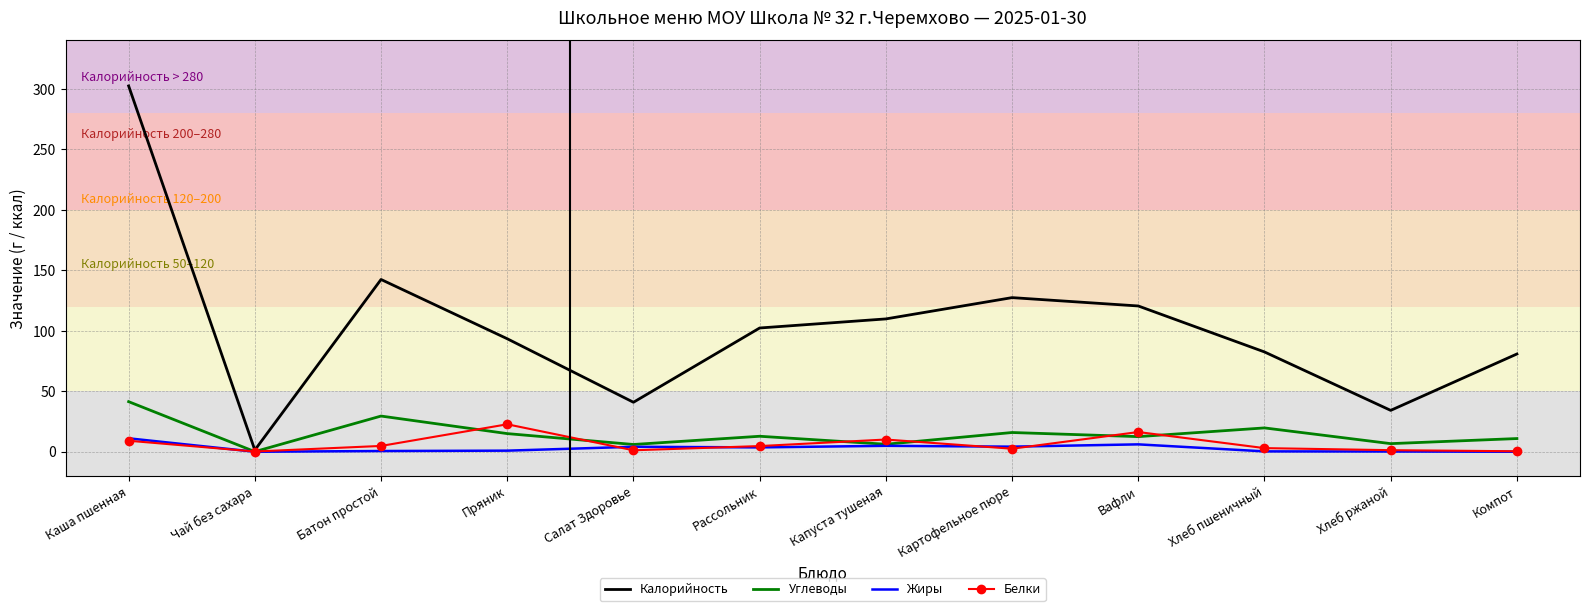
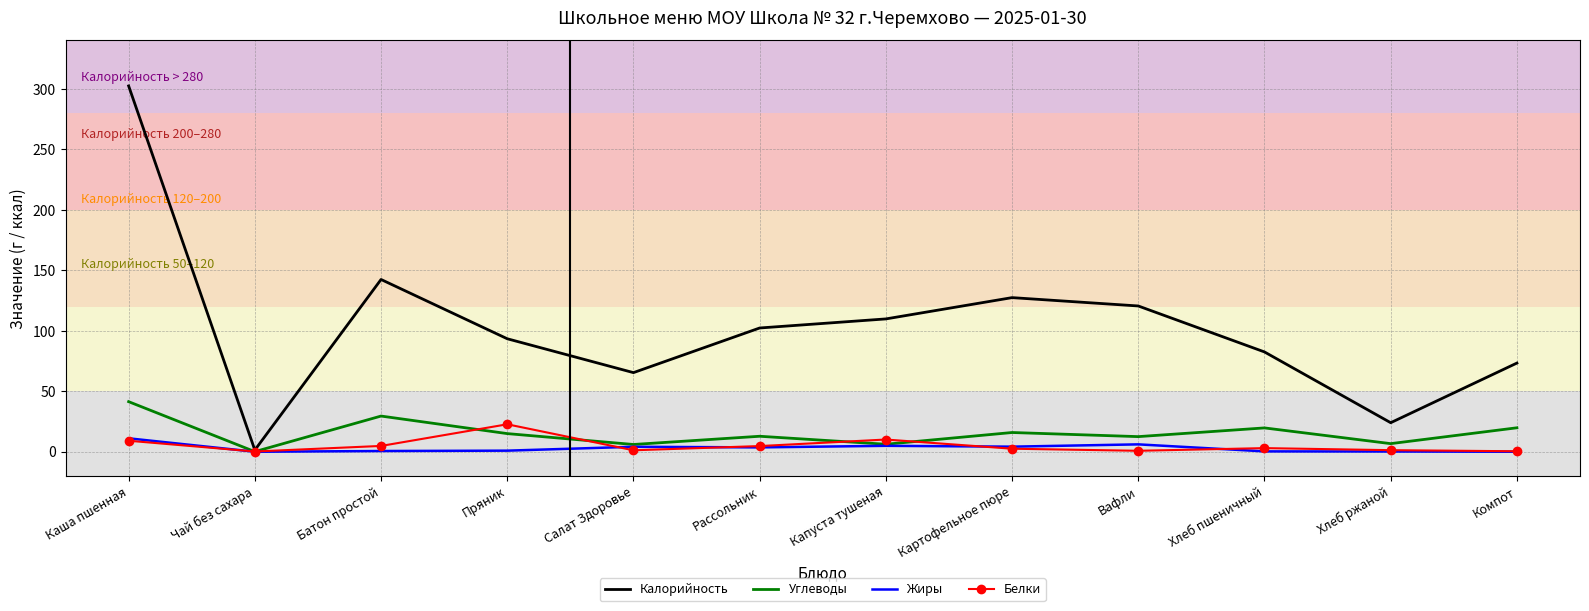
Калорийность, Салат Здоровье: 41 -> 65
Белки, Вафли: 16 -> 1
Калорийность, Хлеб ржаной: 34 -> 24
Калорийность, Компот: 81 -> 73
Углеводы, Компот: 11 -> 20
